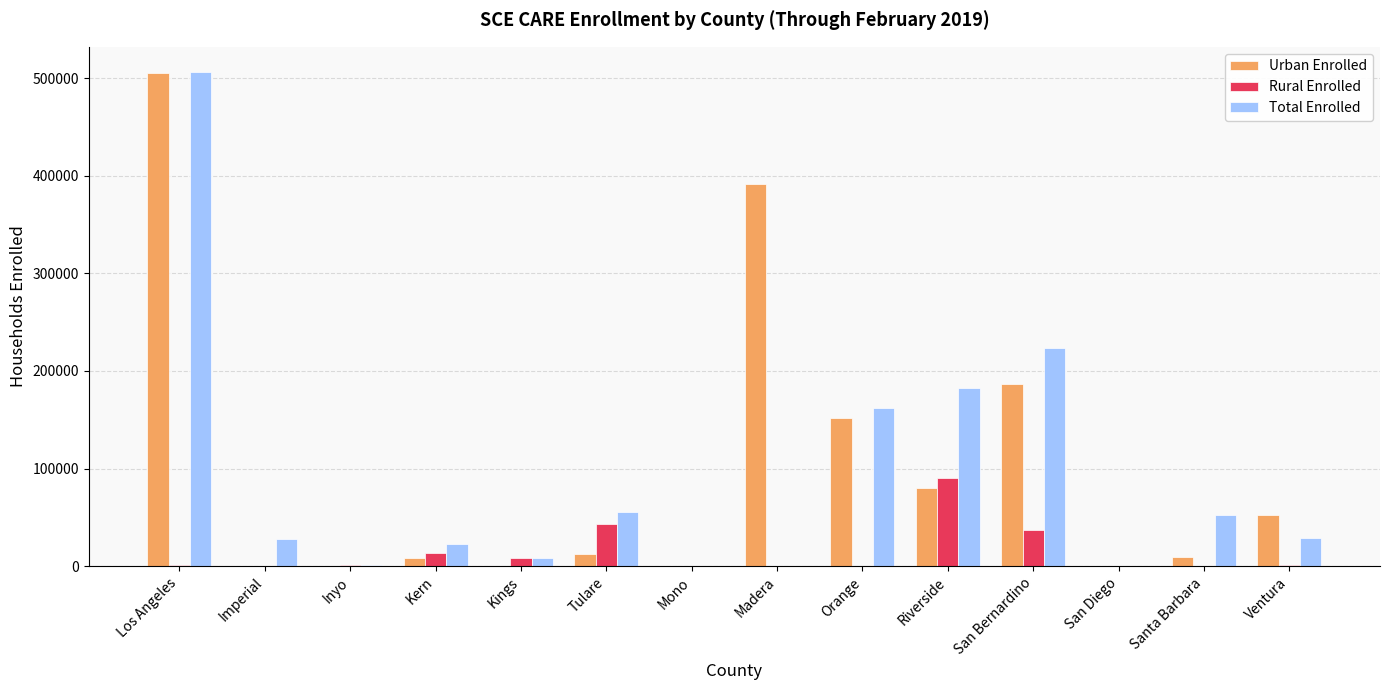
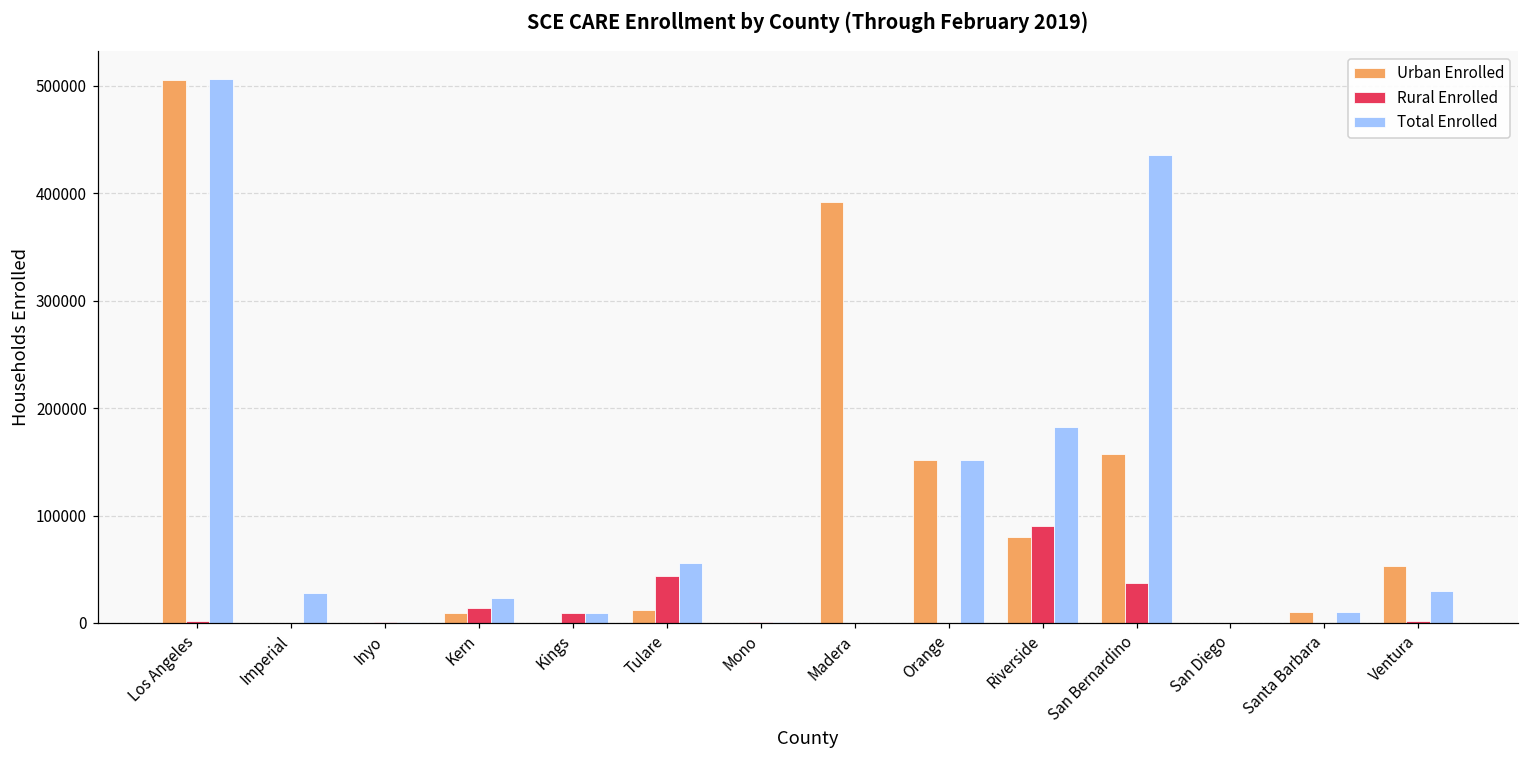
Total Enrolled, Orange: 160000 -> 150000
Urban Enrolled, San Bernardino: 190000 -> 160000
Total Enrolled, San Bernardino: 220000 -> 440000
Total Enrolled, Santa Barbara: 50000 -> 10000
